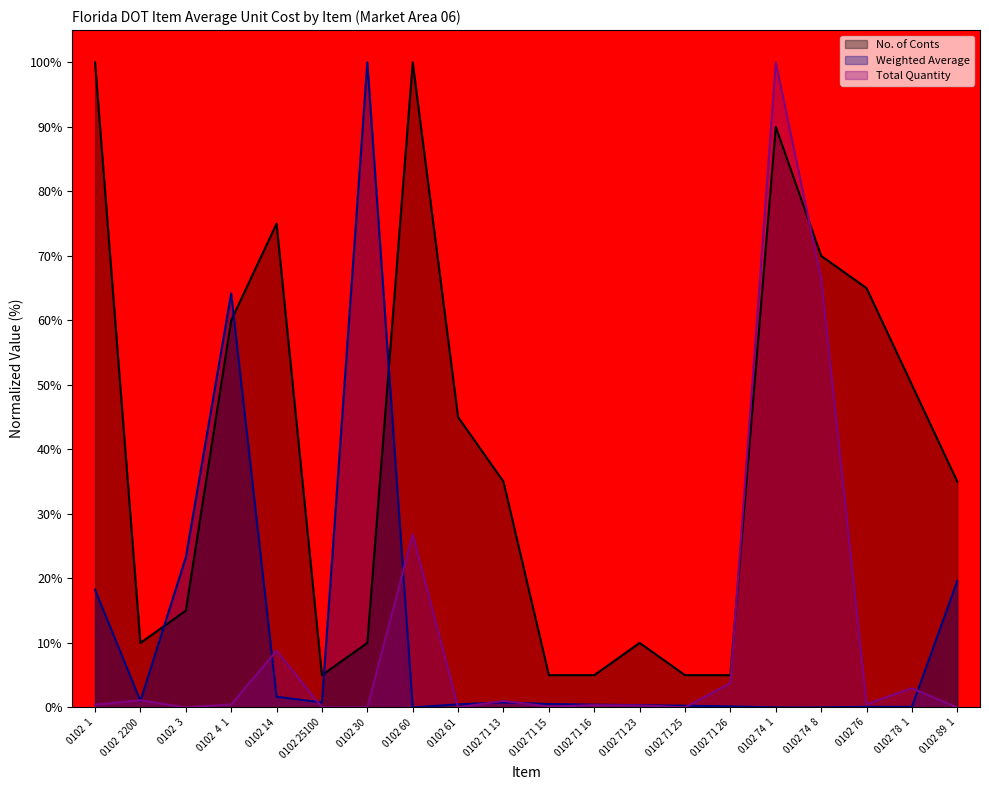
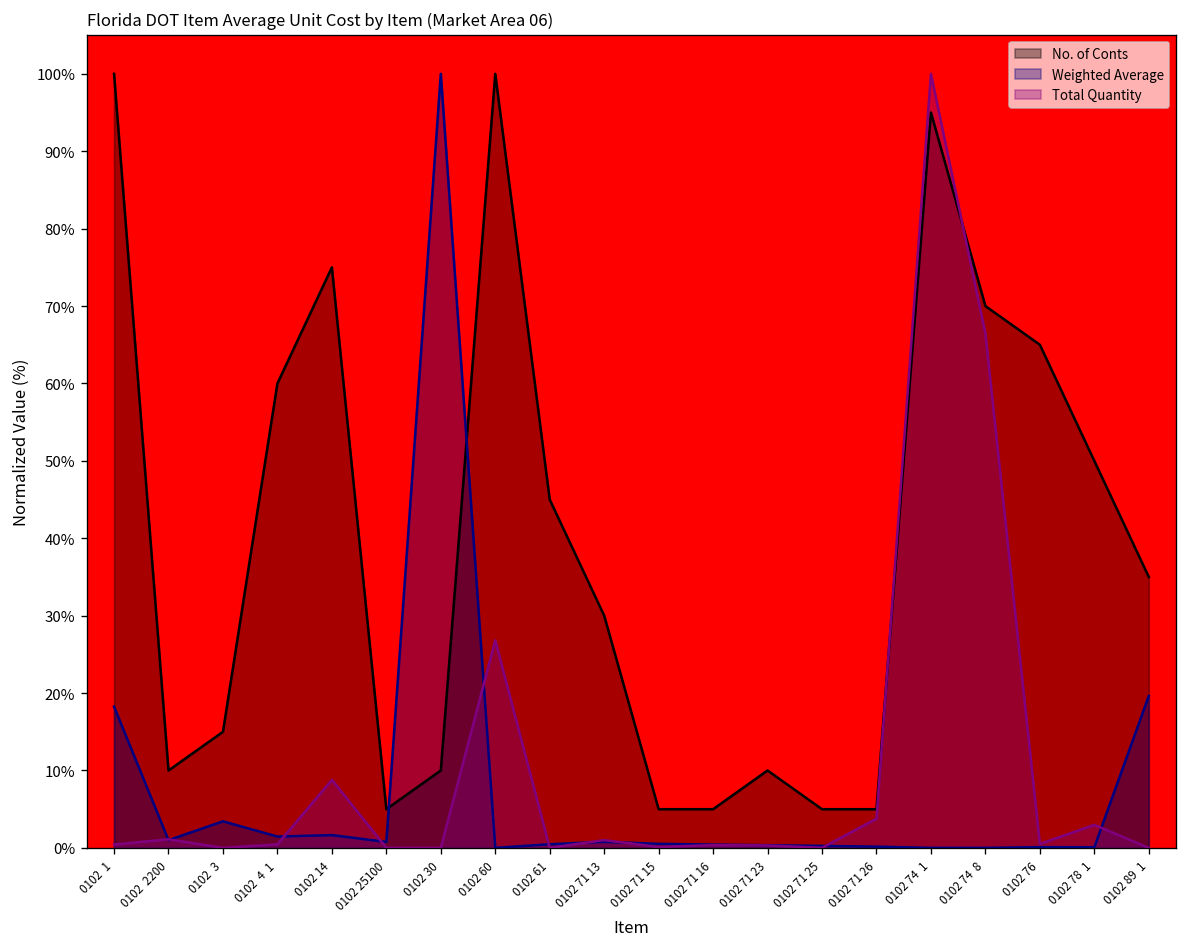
Weighted Average, 0102 3: 23% -> 3%
Weighted Average, 0102 4 1: 64% -> 1%
No. of Conts, 0102 71 13: 35% -> 30%
No. of Conts, 0102 74 1: 90% -> 95%
